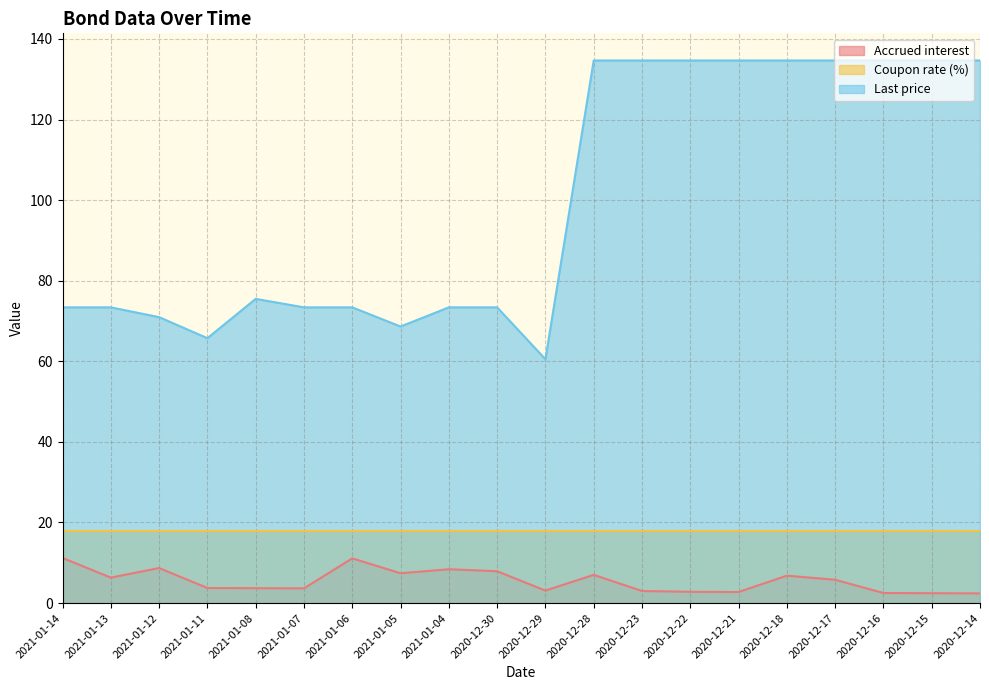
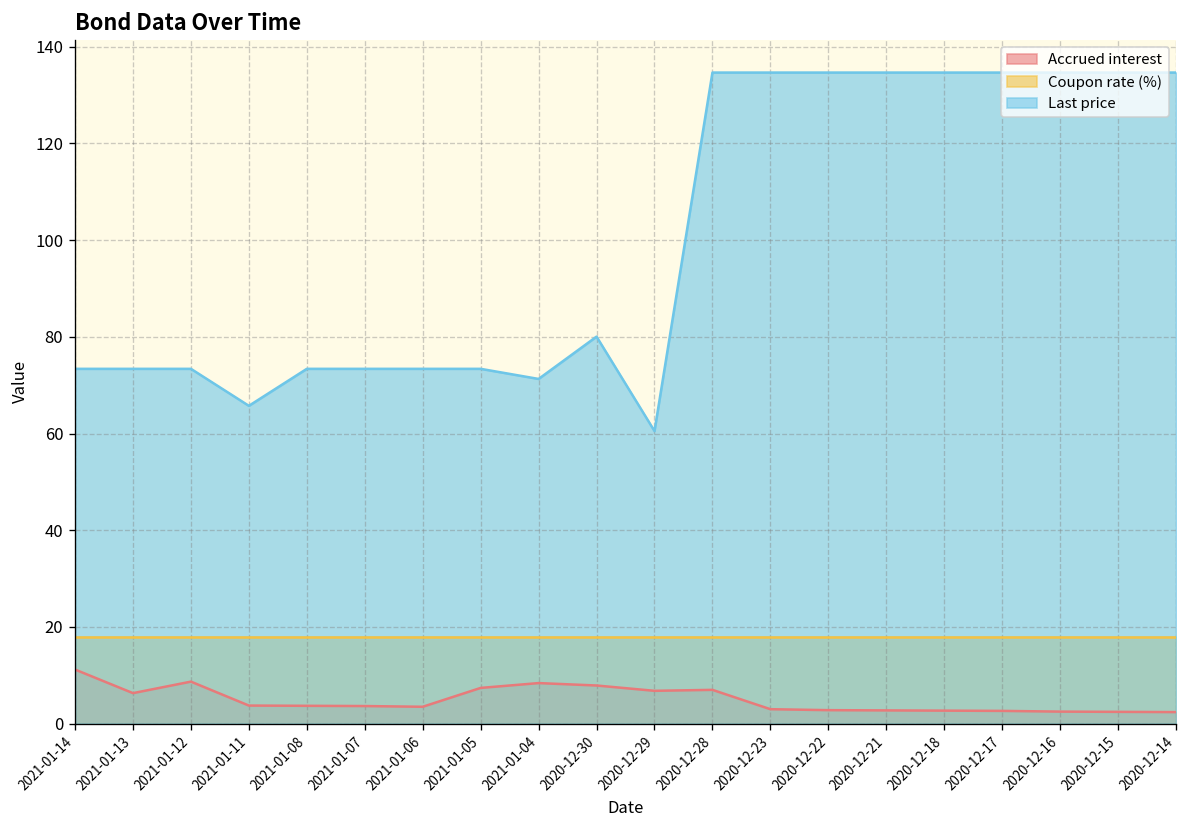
Last price, 2021-01-12: 71 -> 73
Last price, 2021-01-08: 76 -> 73
Accrued interest, 2021-01-06: 11 -> 4
Last price, 2021-01-05: 69 -> 73
Last price, 2021-01-04: 73 -> 71
Last price, 2020-12-30: 73 -> 80
Accrued interest, 2020-12-29: 3 -> 7
Accrued interest, 2020-12-18: 7 -> 3
Accrued interest, 2020-12-17: 6 -> 3
